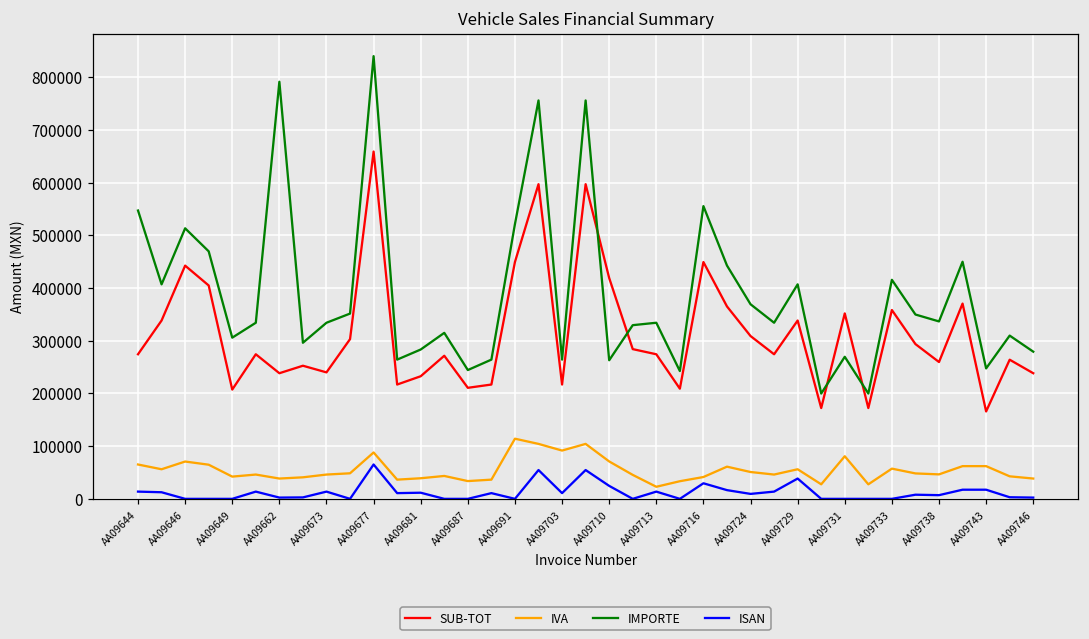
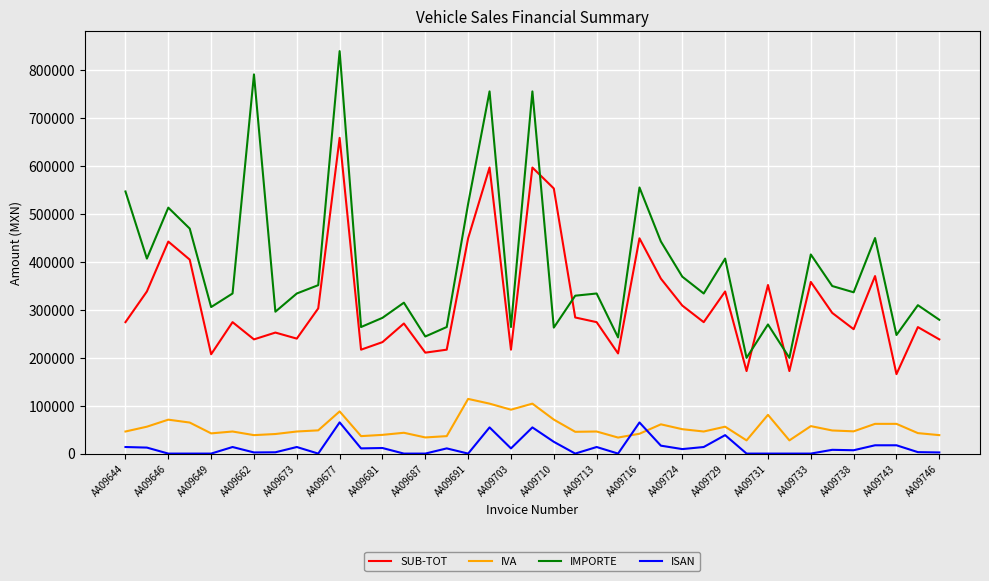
IVA, AA09644: 70000 -> 50000
SUB-TOT, AA09710: 420000 -> 550000
IVA, AA09713: 20000 -> 50000
ISAN, AA09716: 30000 -> 60000
